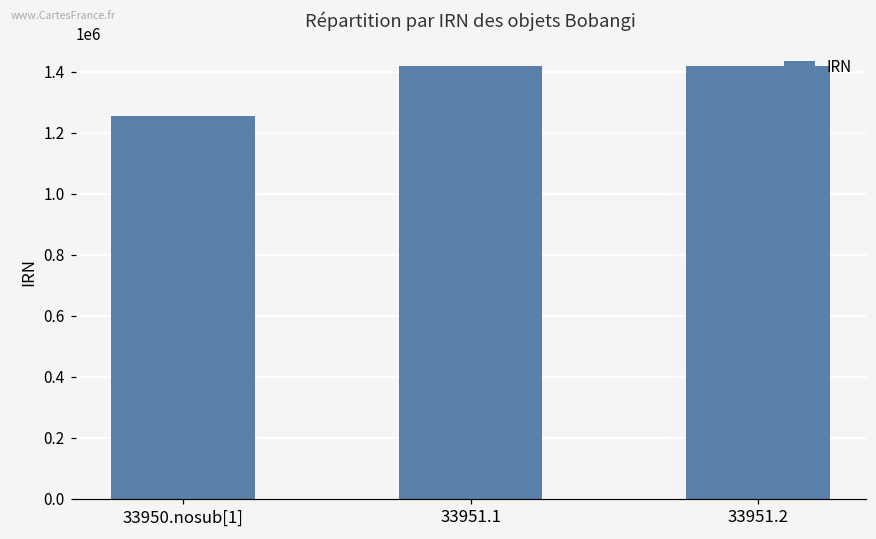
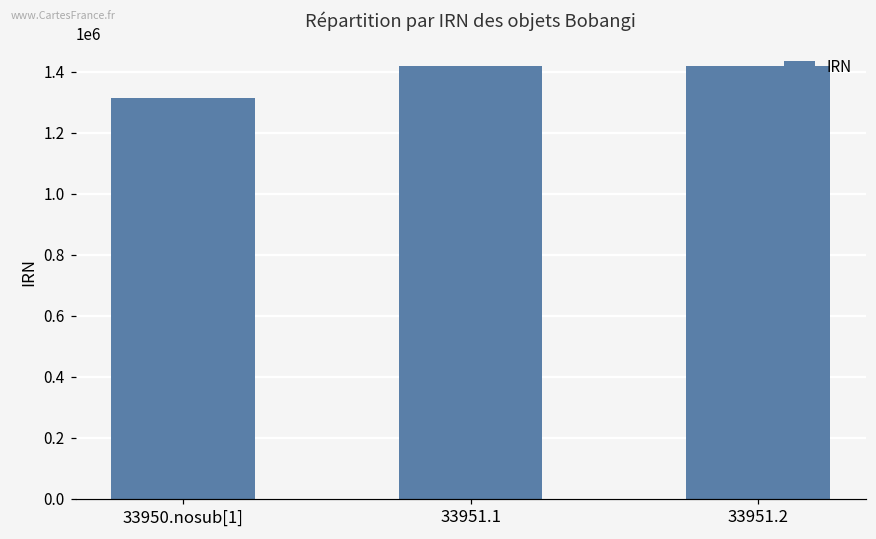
33950.nosub[1]: 1250000 -> 1310000
